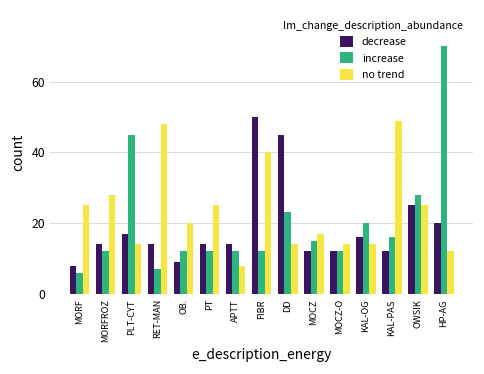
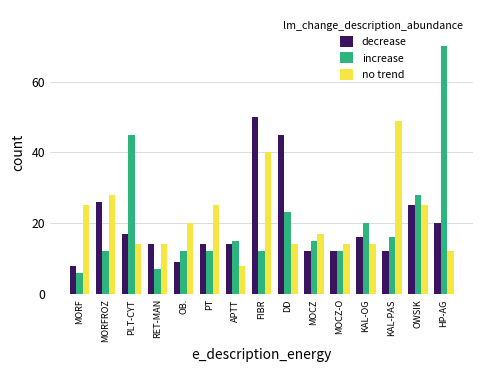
decrease, MORFROZ: 14 -> 26
no trend, RET-MAN: 48 -> 14
increase, APTT: 12 -> 15
